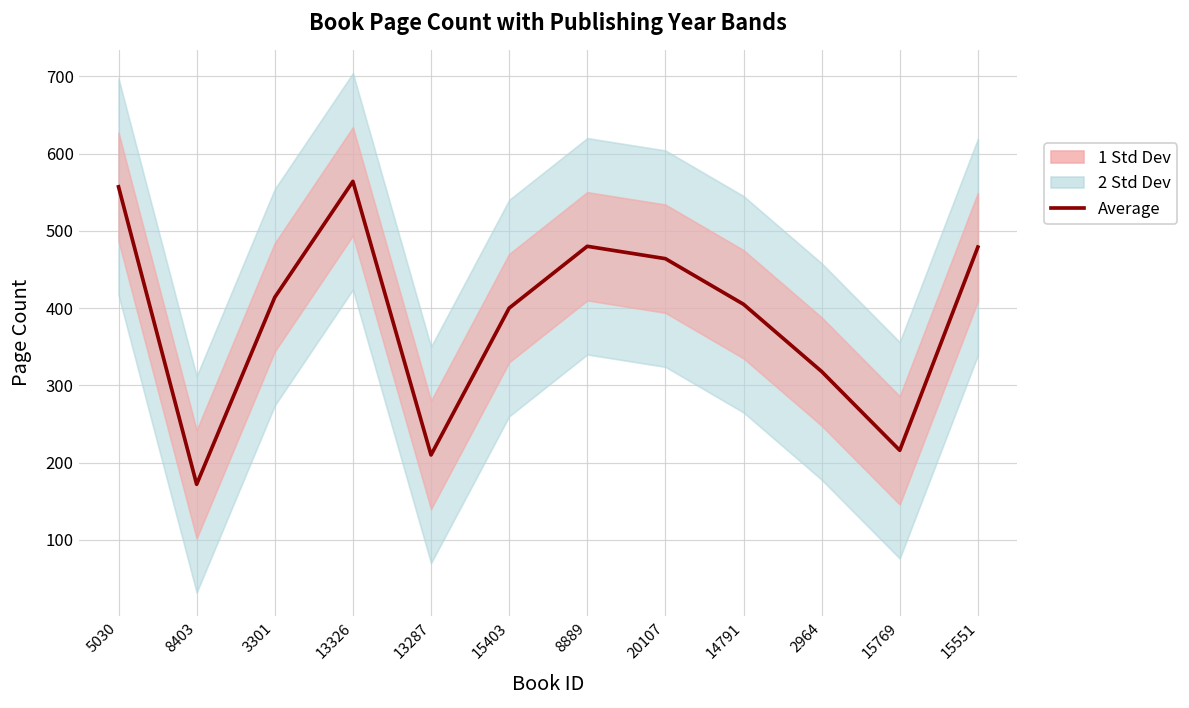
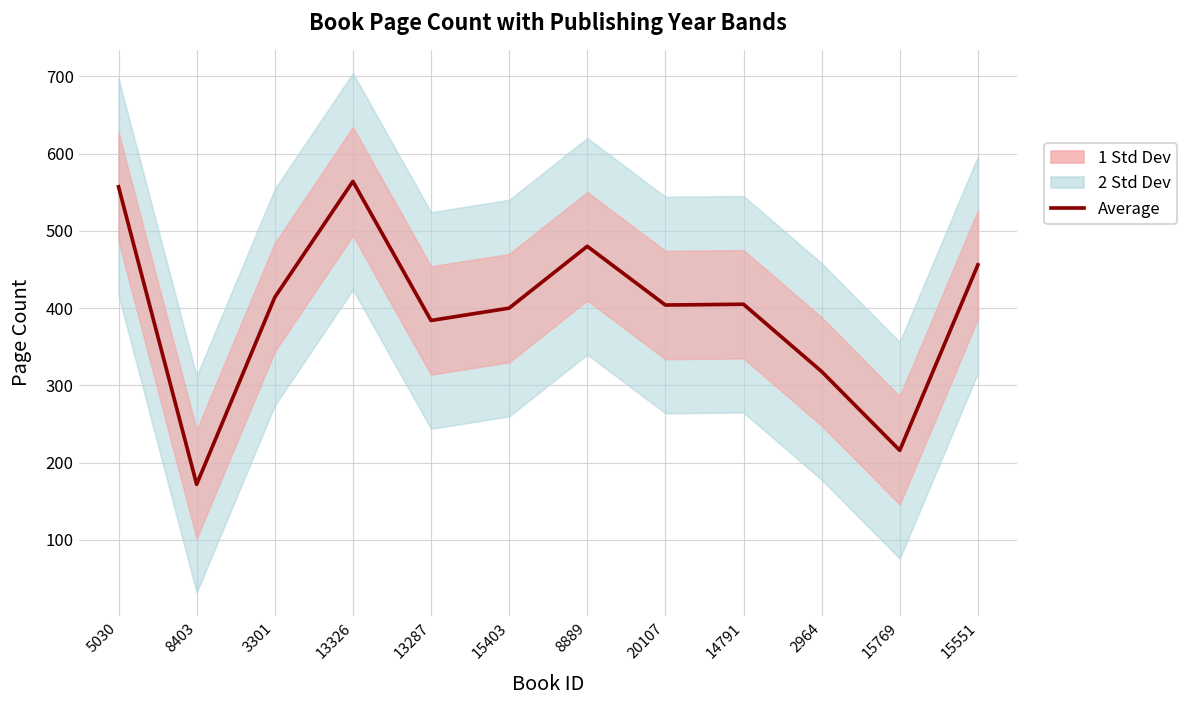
Average, 13287: 210 -> 380
Average, 20107: 460 -> 400
Average, 15551: 480 -> 460
